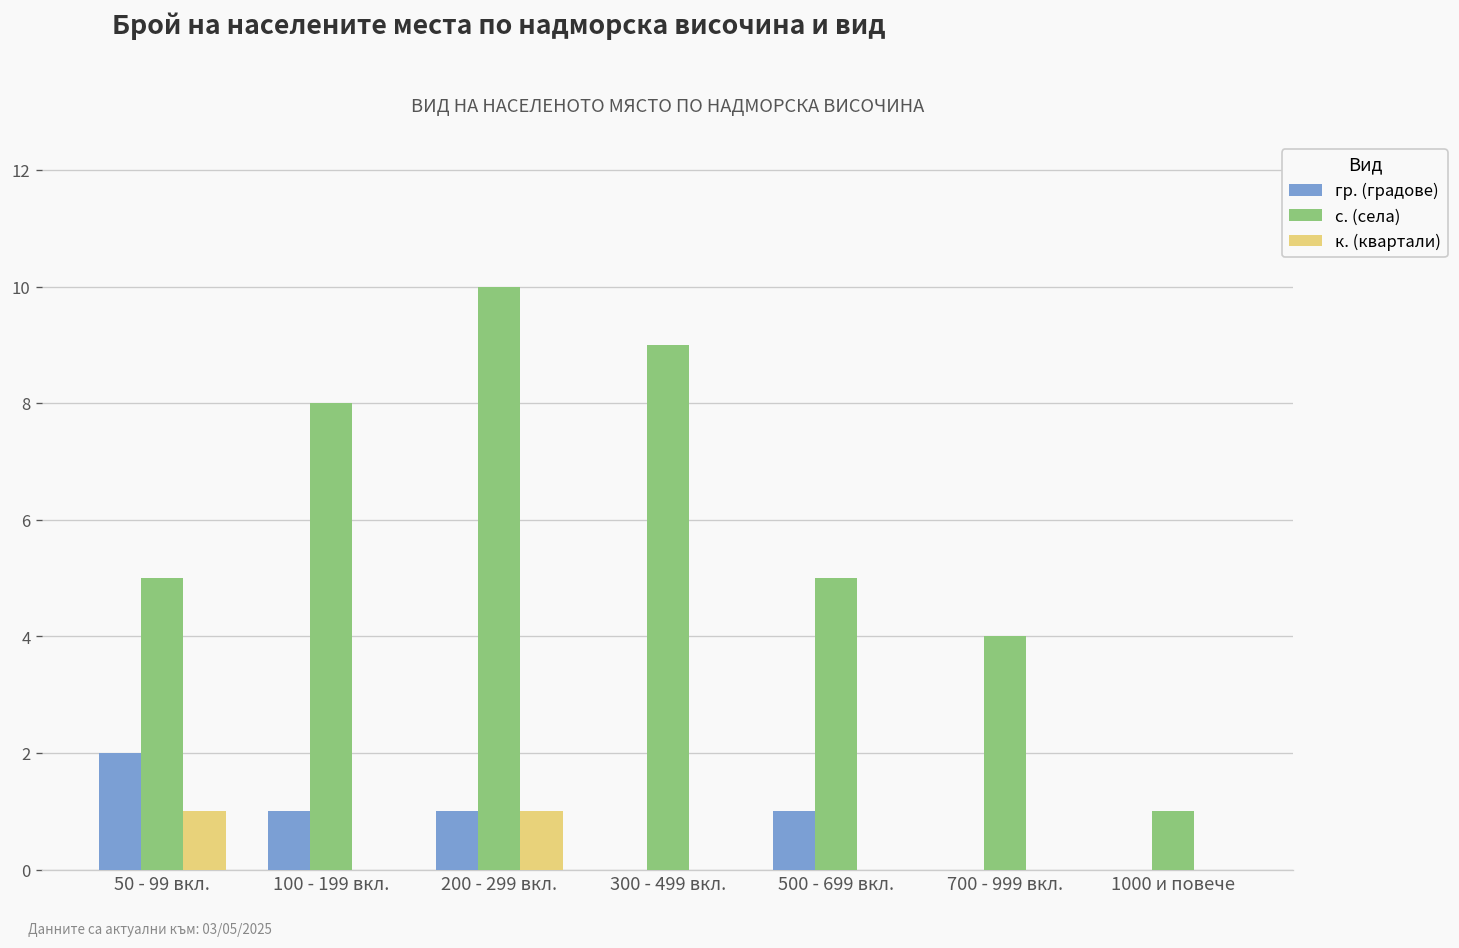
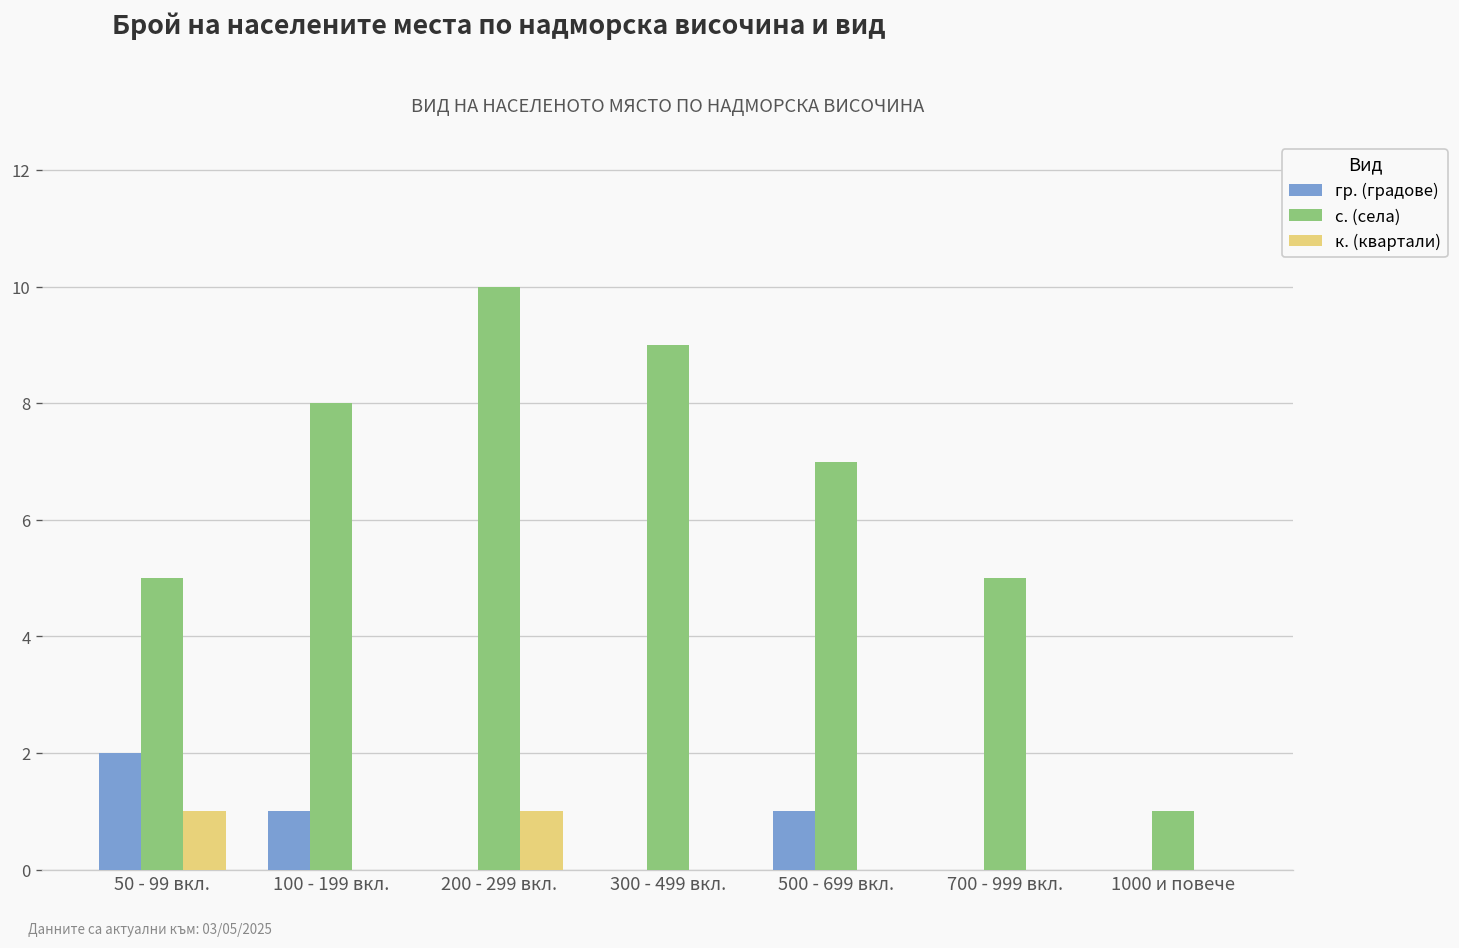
гр. (градове), 200 - 299 вкл.: 1 -> 0
с. (села), 500 - 699 вкл.: 5 -> 7
с. (села), 700 - 999 вкл.: 4 -> 5
